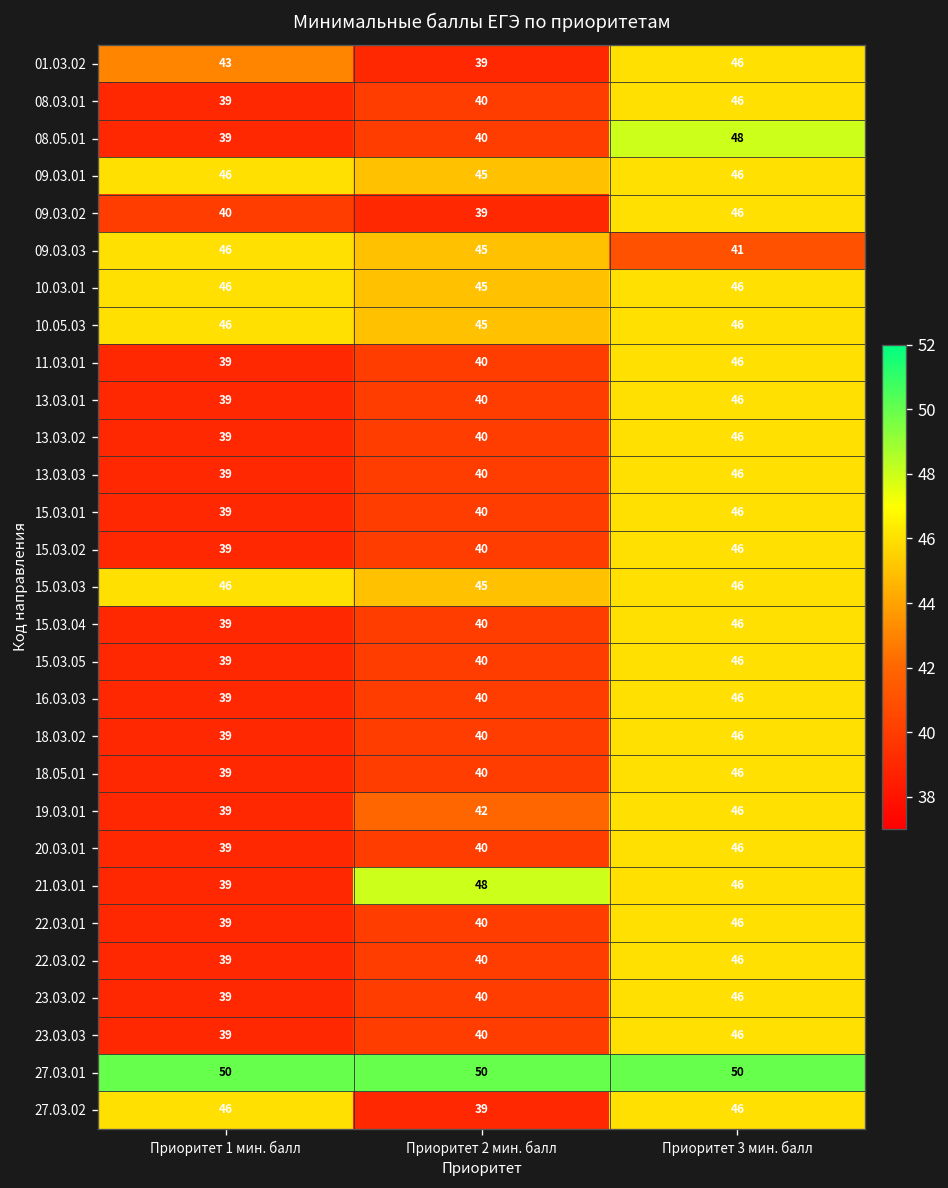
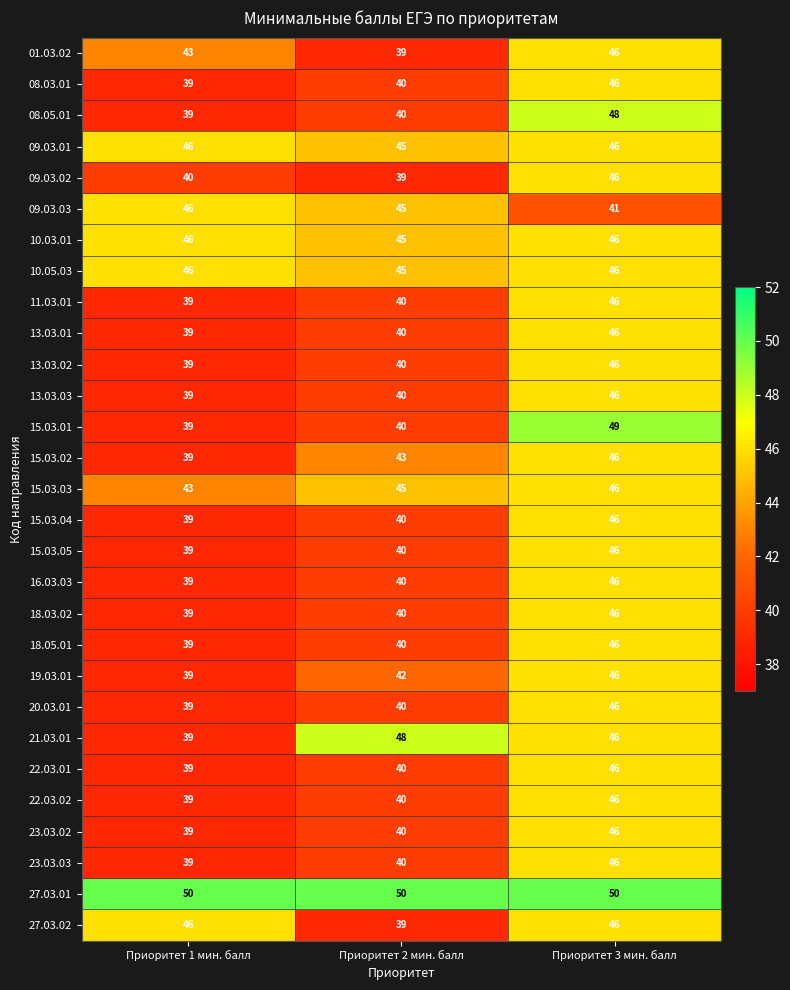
15.03.01, Приоритет 3 мин. балл: 46 -> 49
15.03.02, Приоритет 2 мин. балл: 40 -> 43
15.03.03, Приоритет 1 мин. балл: 46 -> 43
